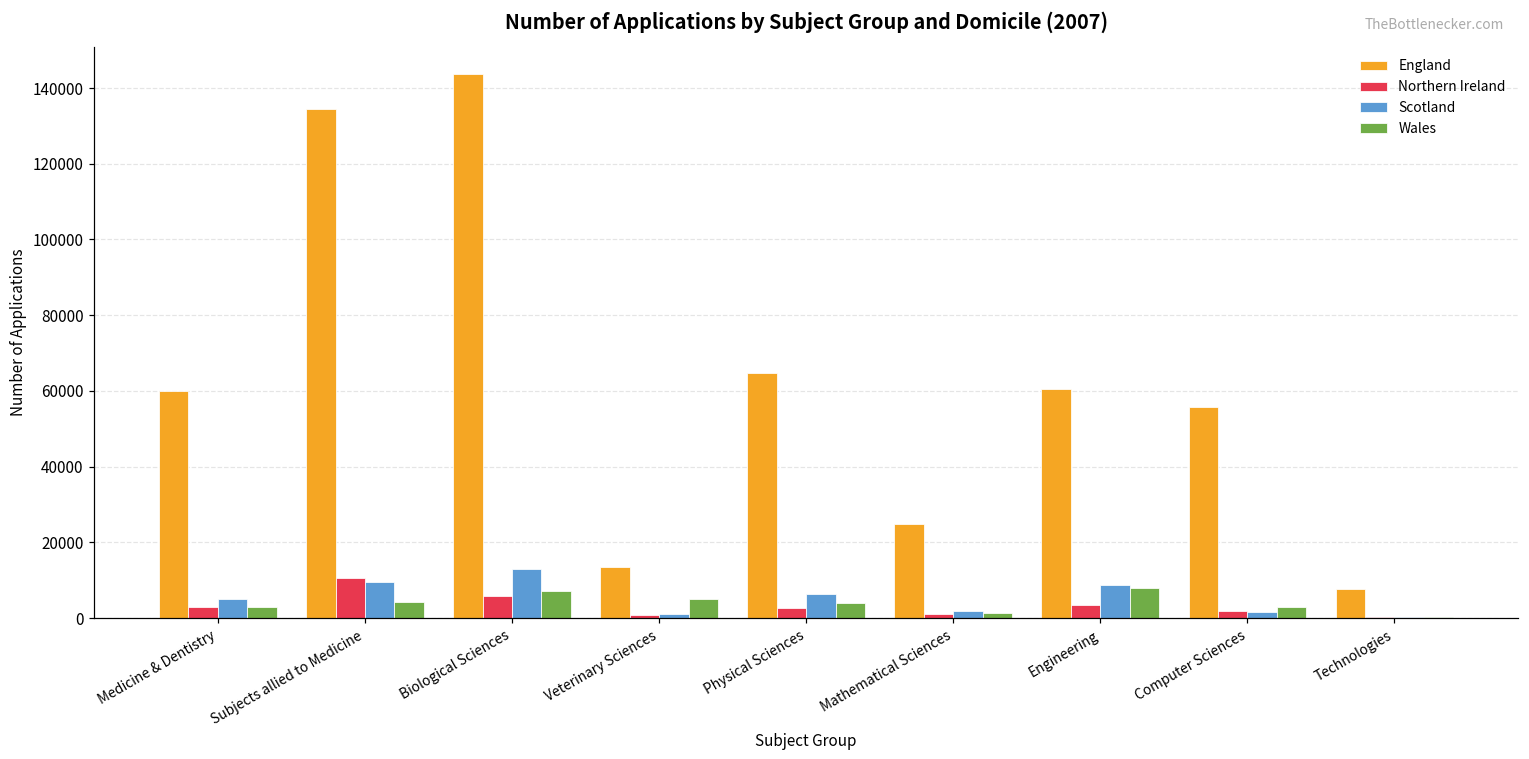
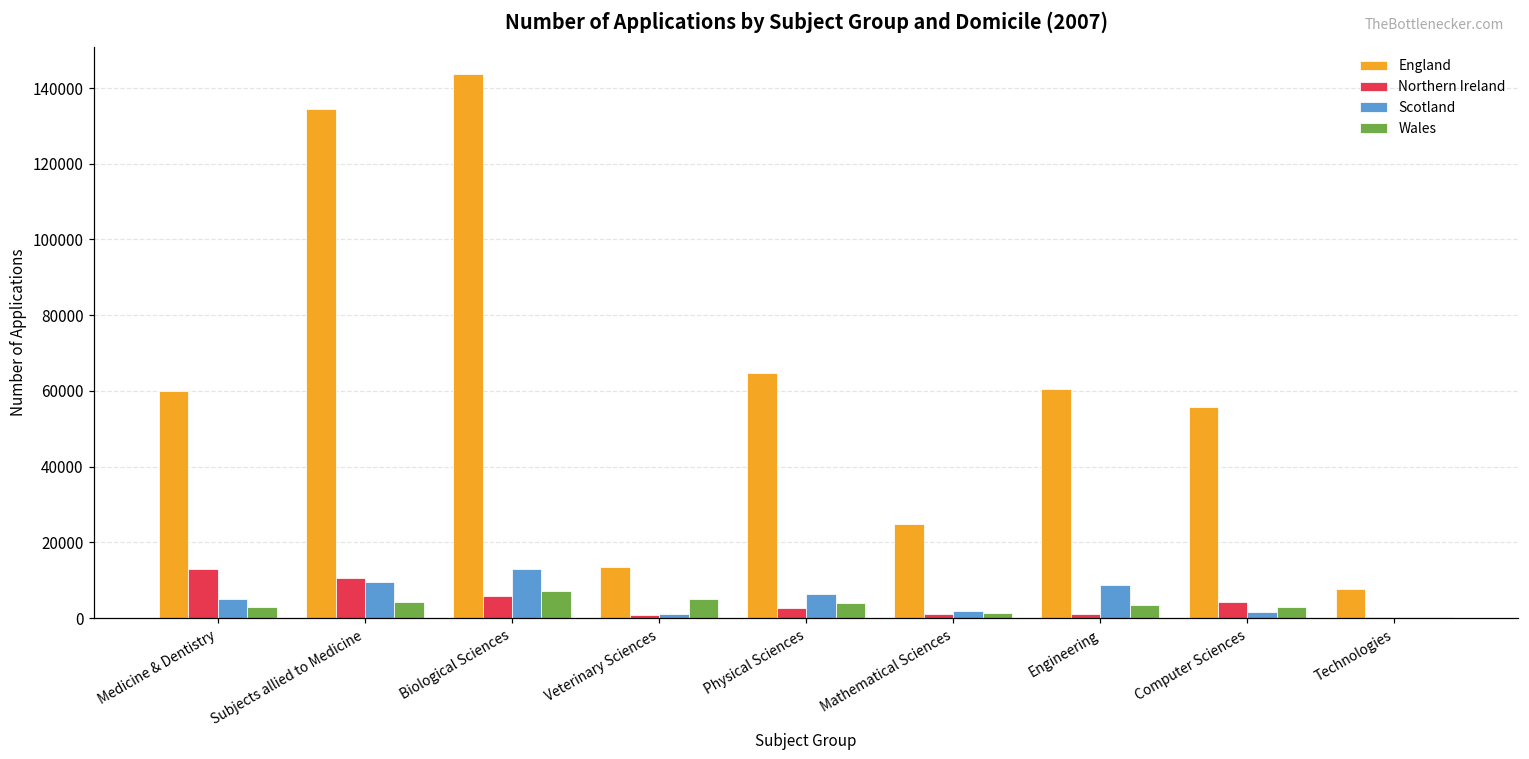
Northern Ireland, Medicine & Dentistry: 3000 -> 13000
Northern Ireland, Engineering: 4000 -> 1000
Wales, Engineering: 8000 -> 3000
Northern Ireland, Computer Sciences: 2000 -> 4000
